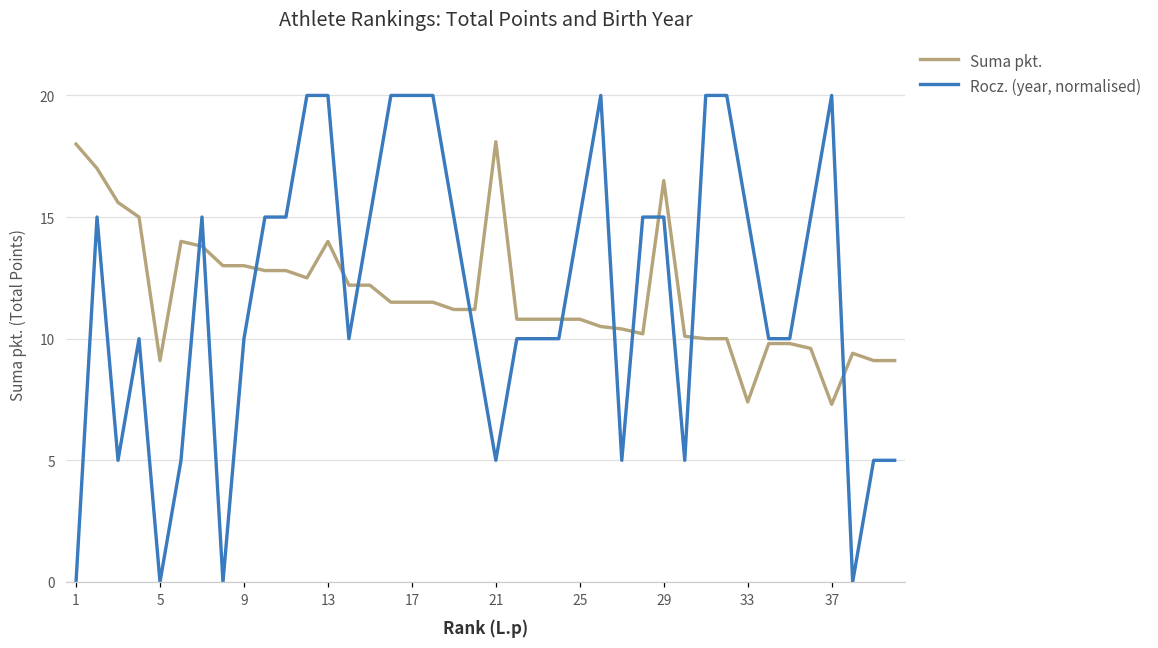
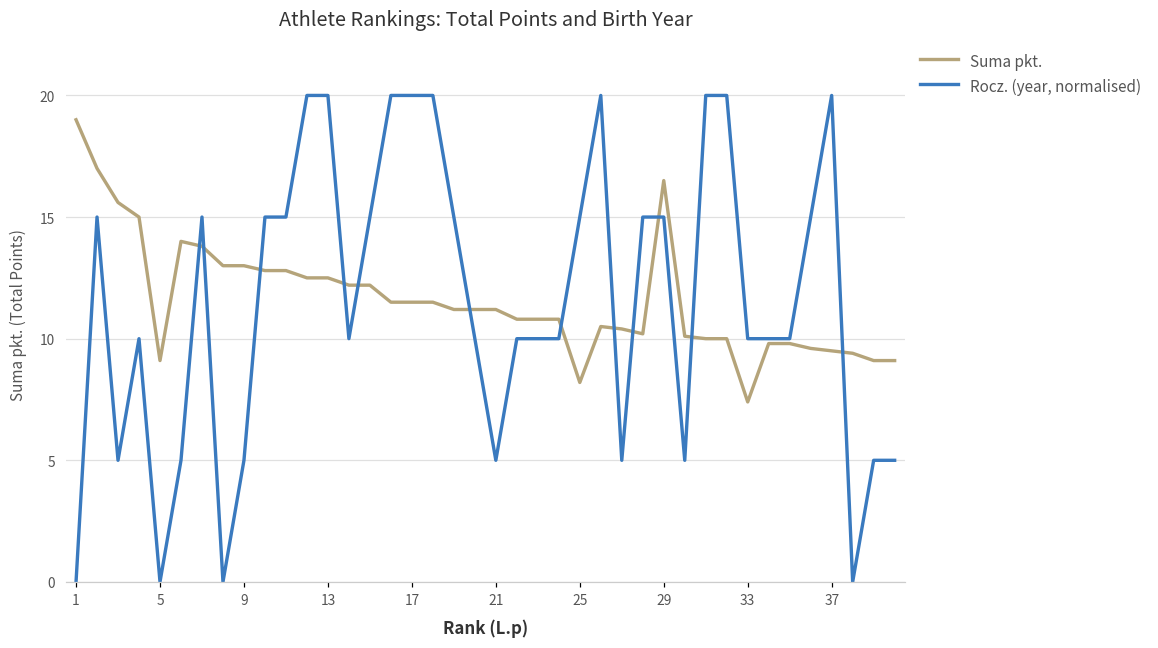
Suma pkt., 1: 18 -> 19
Rocz. (year, normalised), 9: 10.0 -> 5.0
Suma pkt., 13: 14.0 -> 12.5
Suma pkt., 21: 18.1 -> 11.2
Suma pkt., 25: 10.8 -> 8.2
Rocz. (year, normalised), 33: 15.0 -> 10.0
Suma pkt., 37: 7.3 -> 9.5
